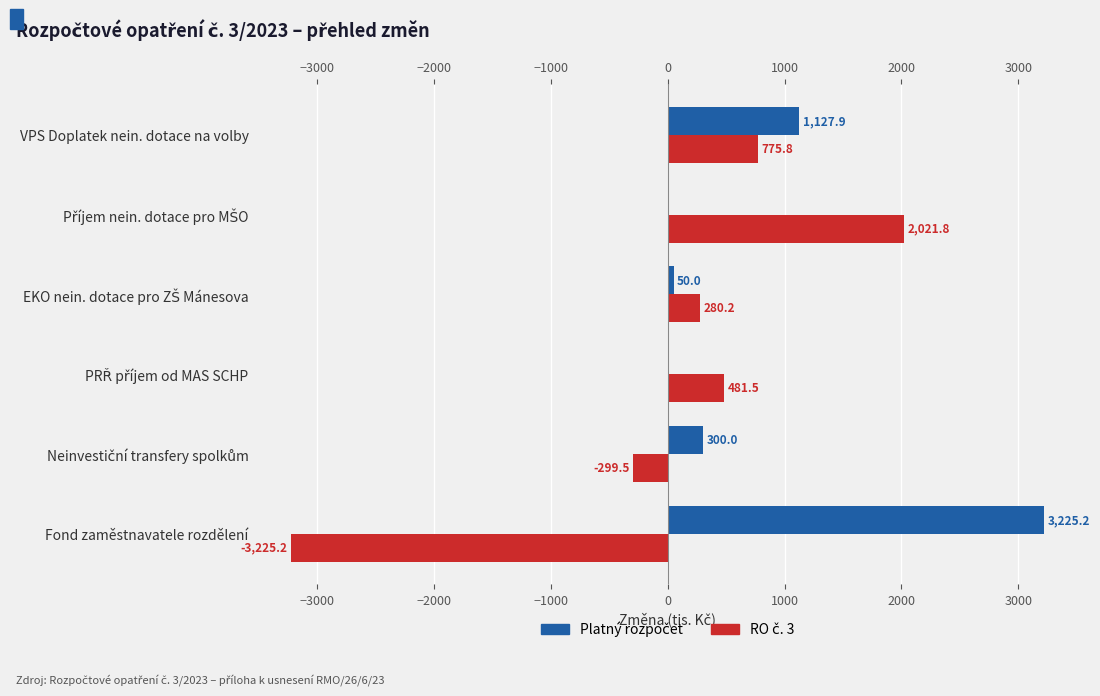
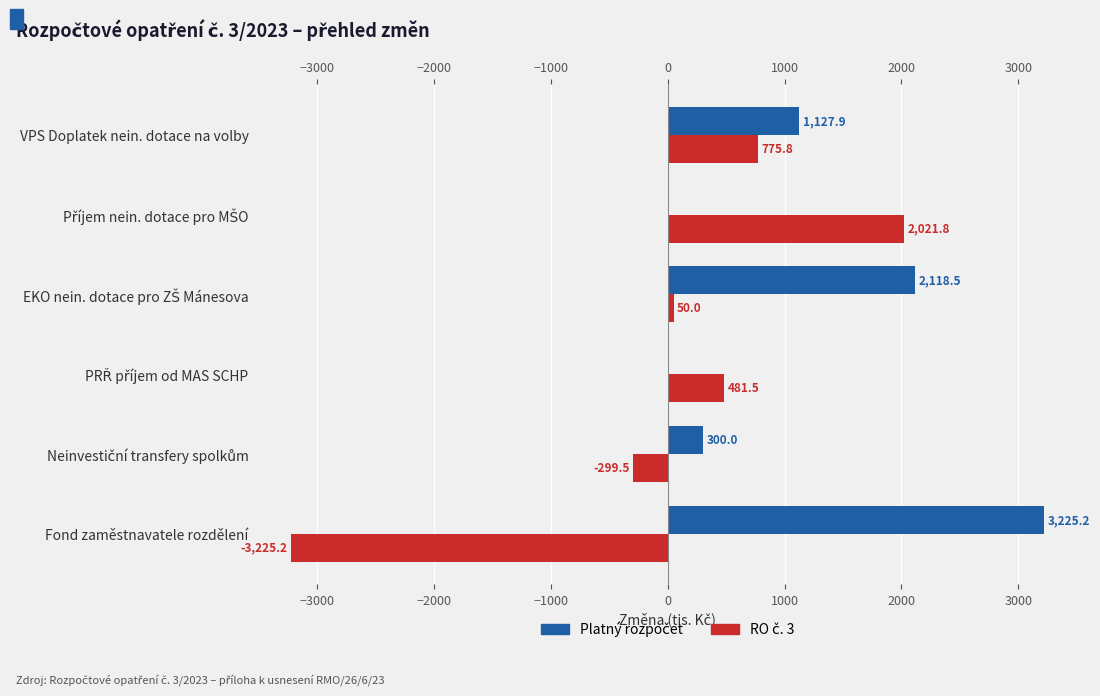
Platný rozpočet, EKO nein. dotace pro ZŠ Mánesova: 50.0 -> 2,118.5
RO č. 3, EKO nein. dotace pro ZŠ Mánesova: 280.2 -> 50.0
